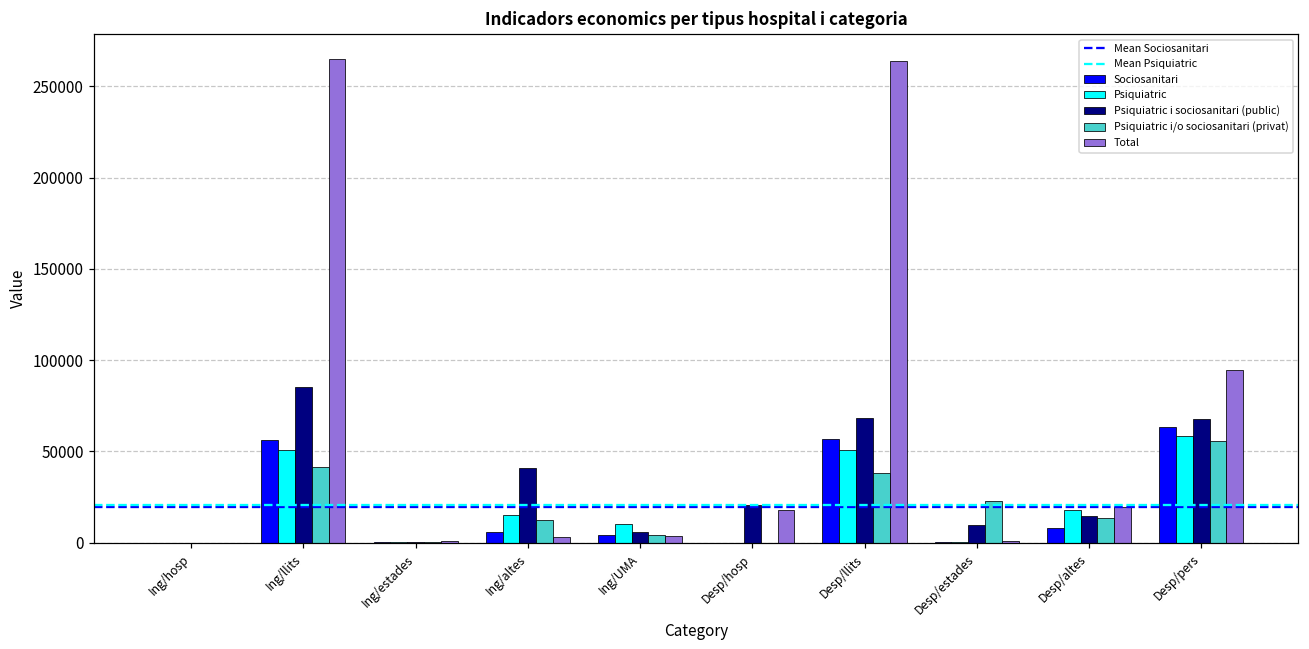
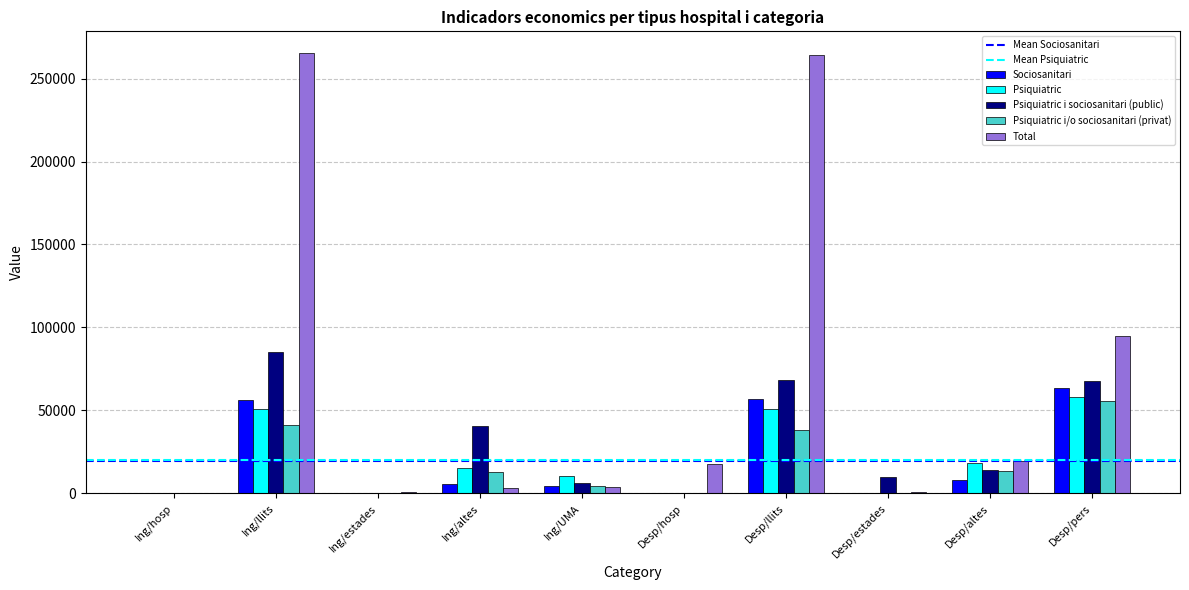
Psiquiatric i sociosanitari (public), Desp/hosp: 21000 -> 0
Psiquiatric i/o sociosanitari (privat), Desp/estades: 23000 -> 0
